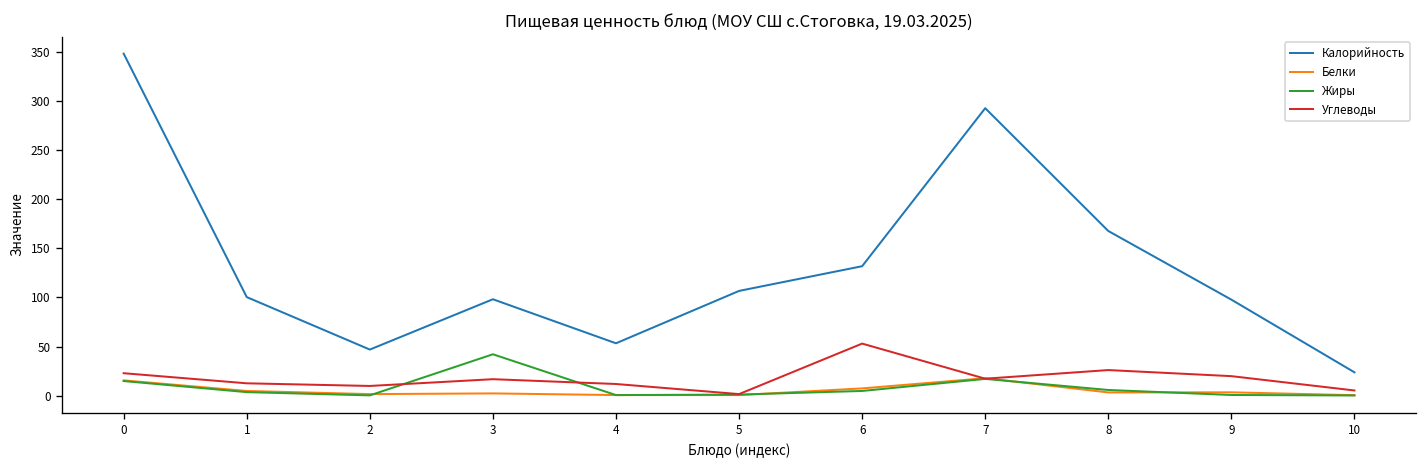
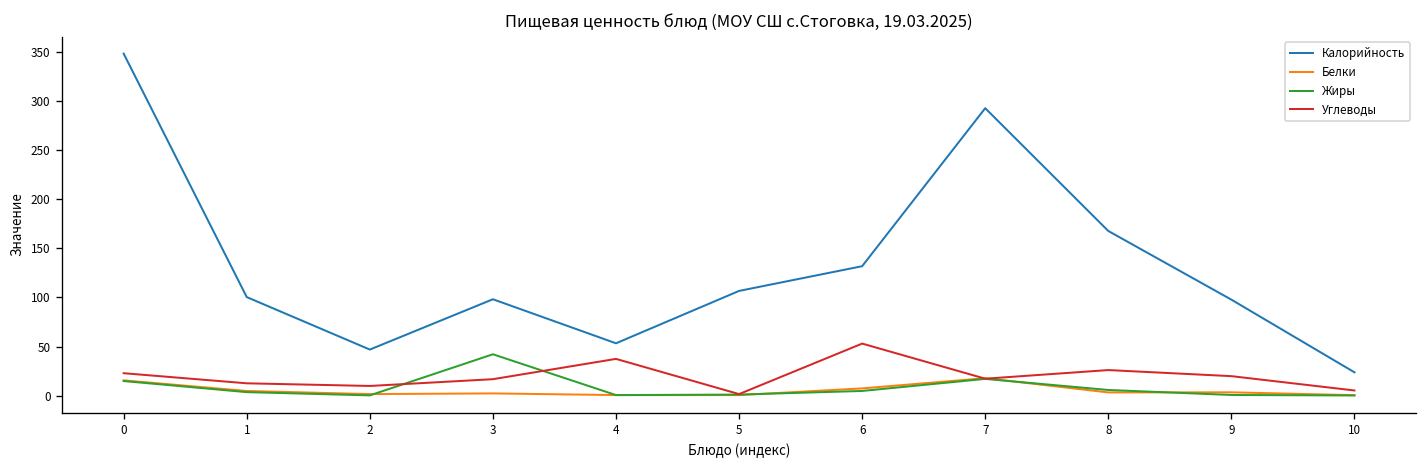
Углеводы, 4: 10 -> 40
